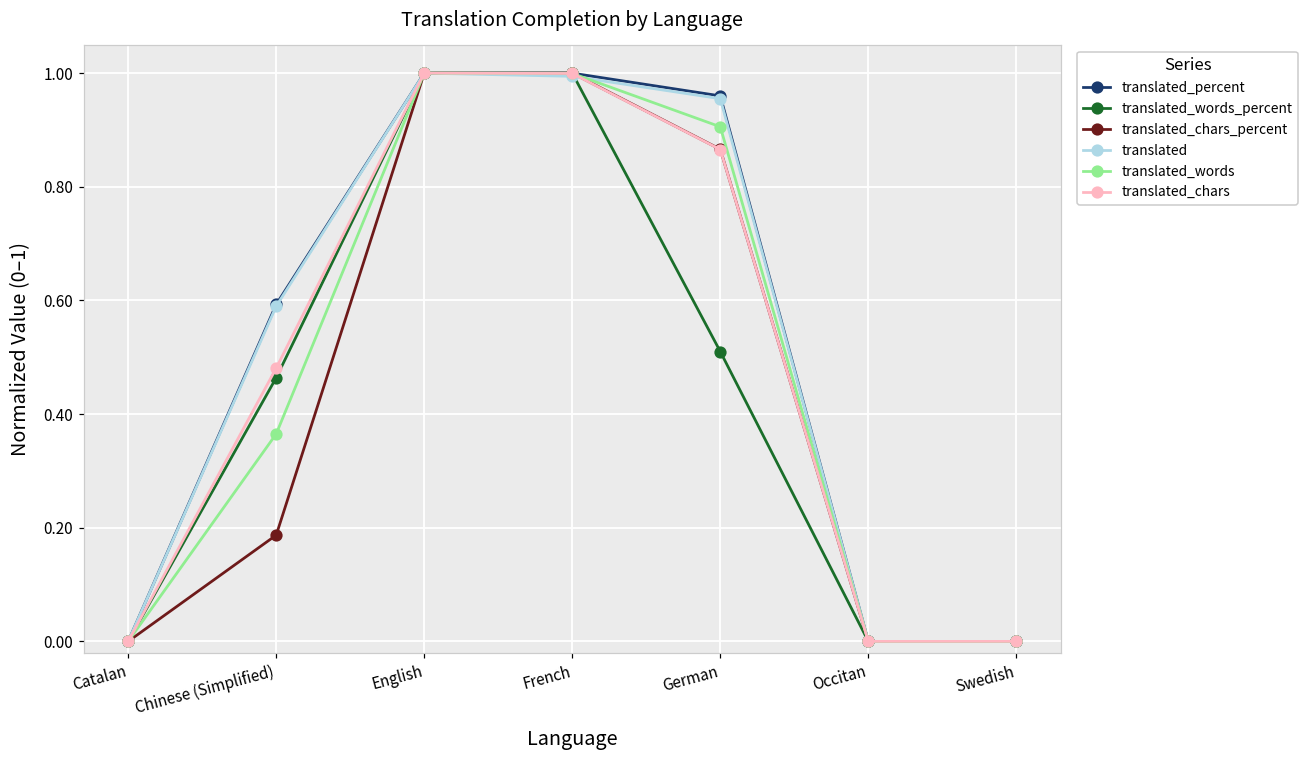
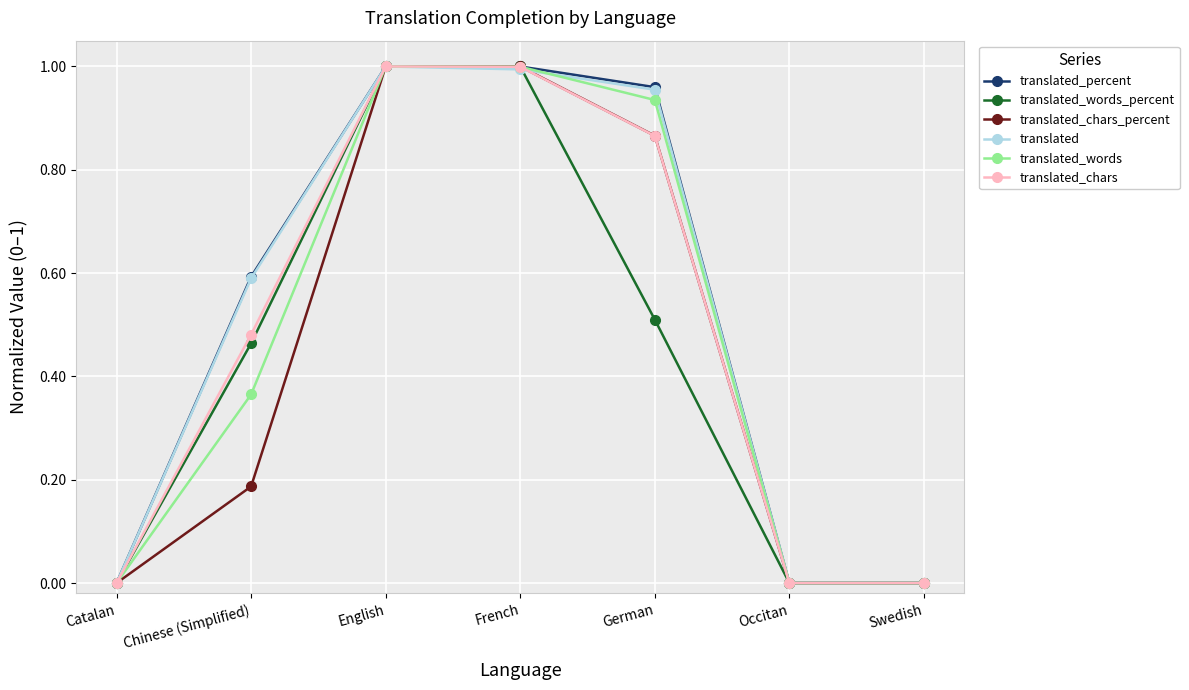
translated_words, German: 0.91 -> 0.94
